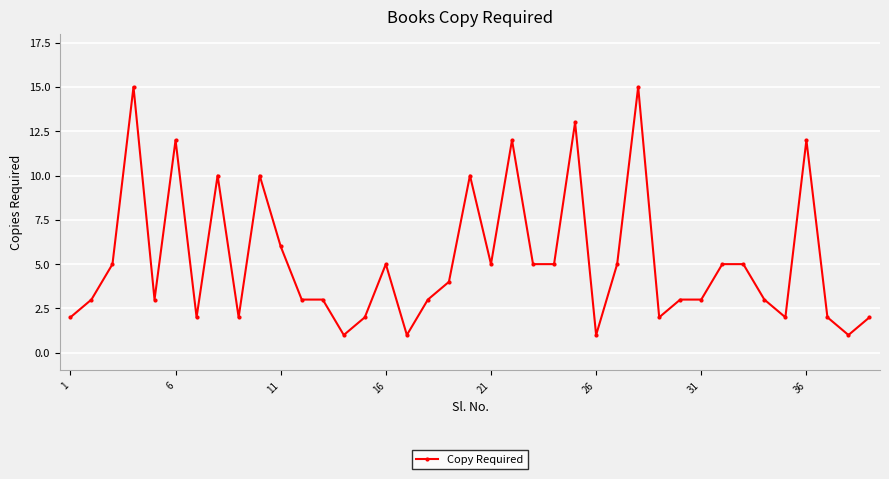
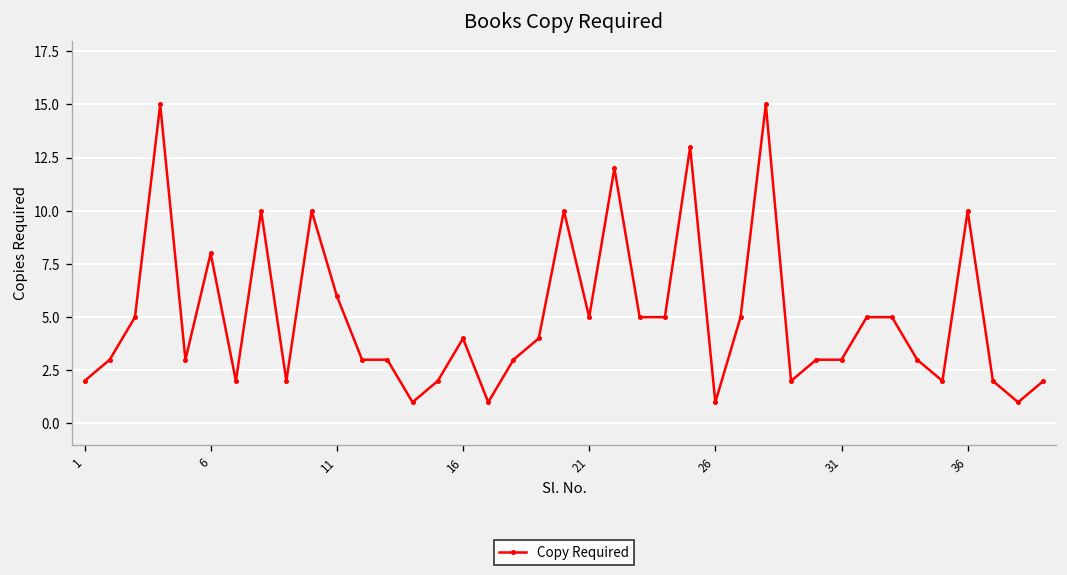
6: 12 -> 8
16: 5 -> 4
36: 12 -> 10
